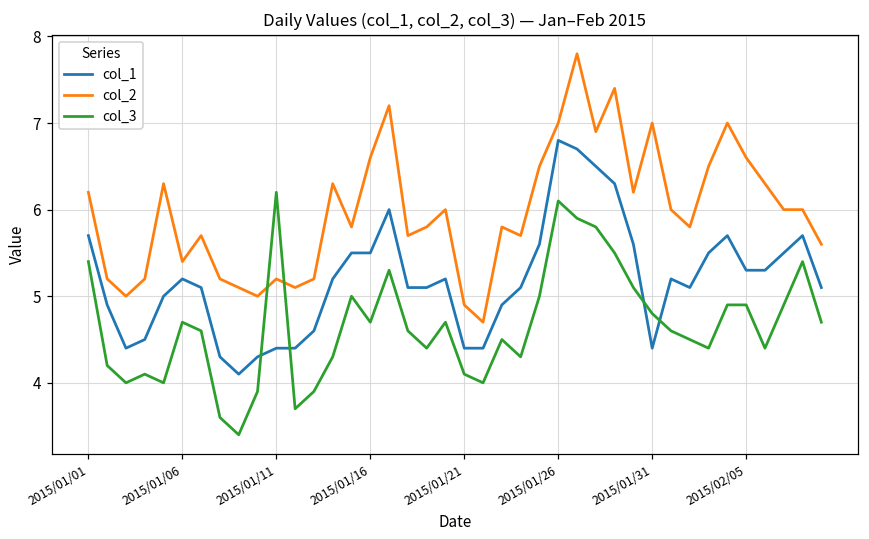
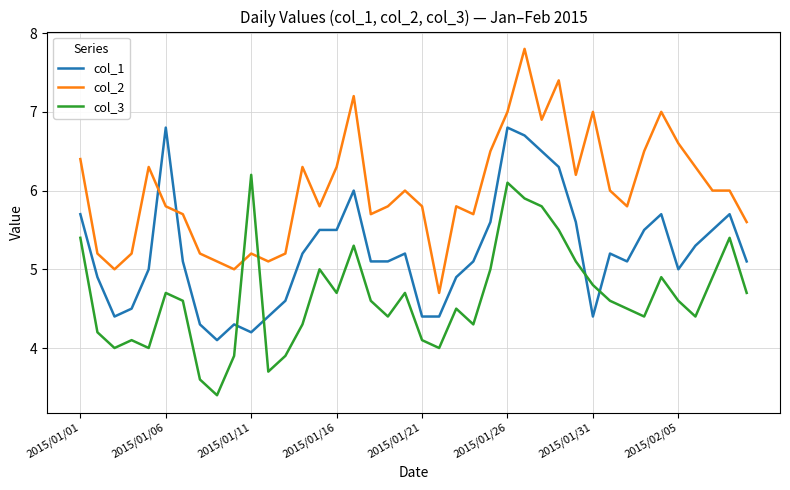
col_2, 2015/01/01: 6.2 -> 6.4
col_1, 2015/01/06: 5.2 -> 6.8
col_2, 2015/01/06: 5.4 -> 5.8
col_1, 2015/01/11: 4.4 -> 4.2
col_2, 2015/01/16: 6.6 -> 6.3
col_2, 2015/01/21: 4.9 -> 5.8
col_1, 2015/02/05: 5.3 -> 5.0
col_3, 2015/02/05: 4.9 -> 4.6
